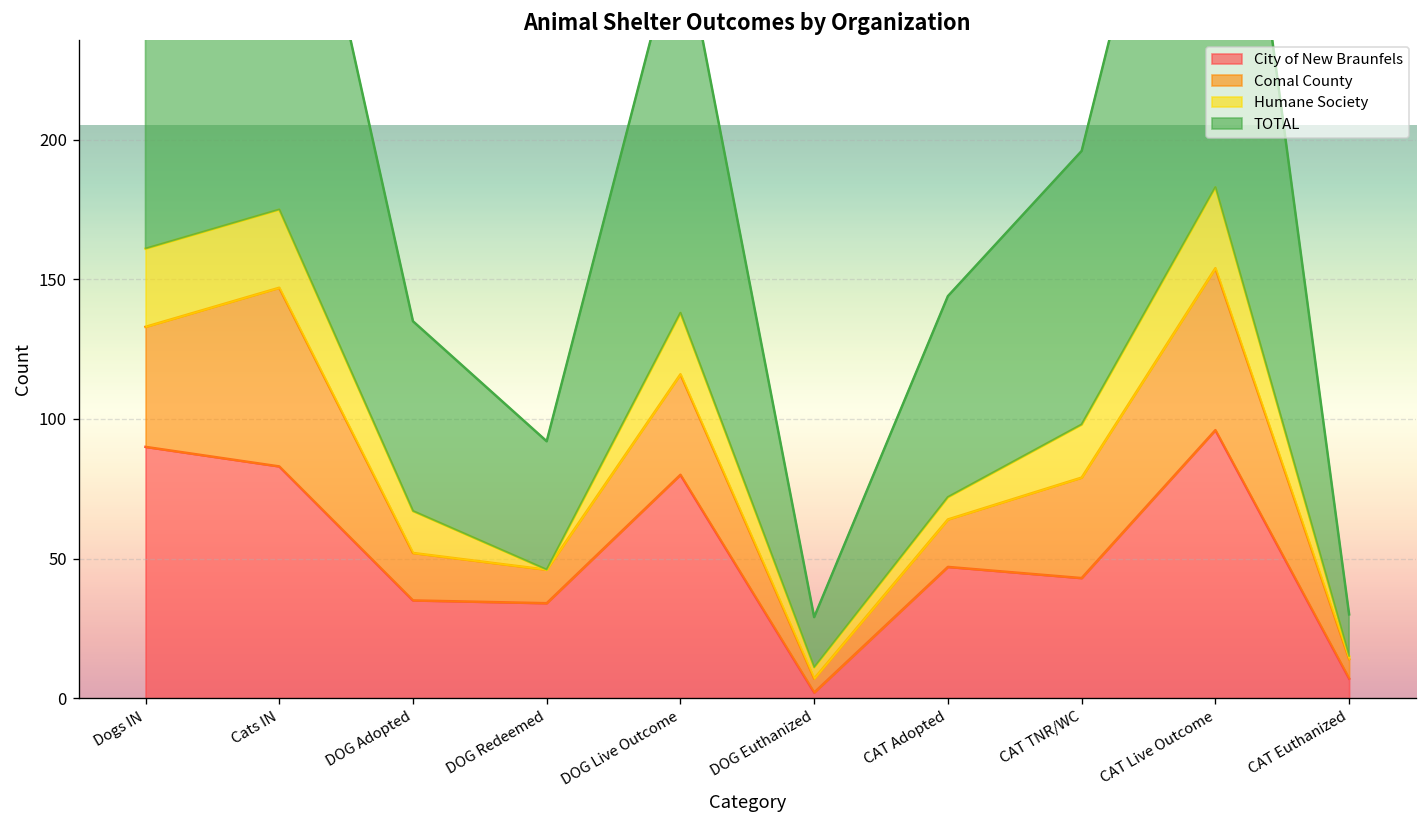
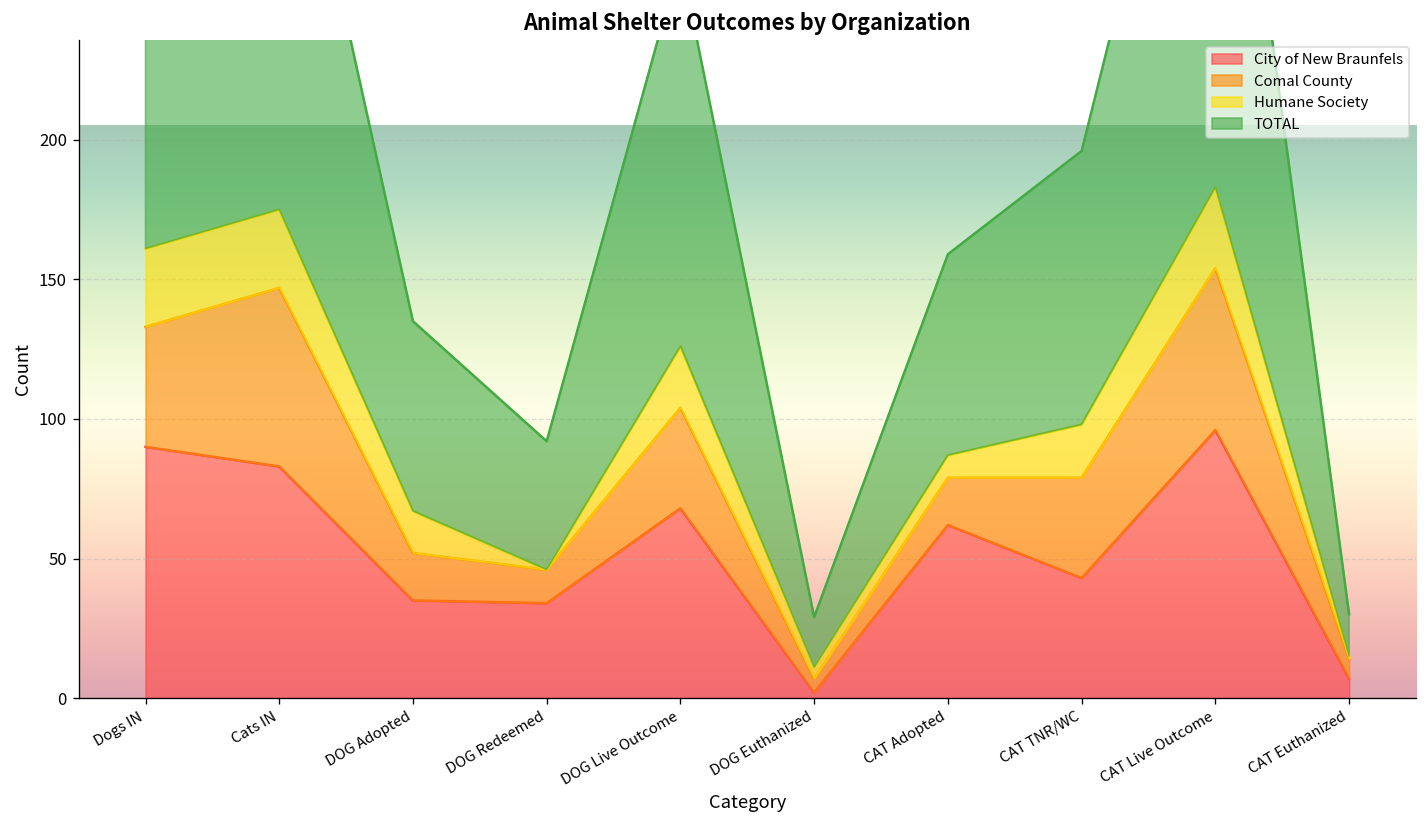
City of New Braunfels, DOG Live Outcome: 80 -> 68
City of New Braunfels, CAT Adopted: 47 -> 62
